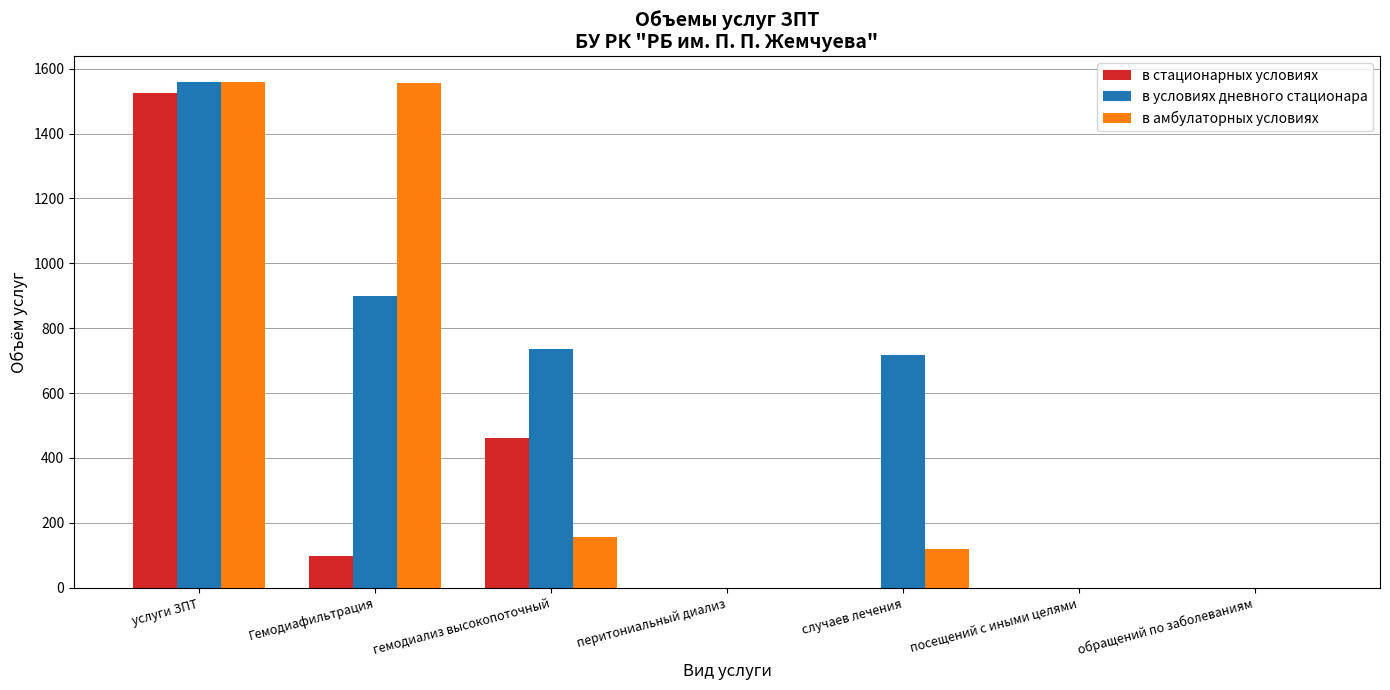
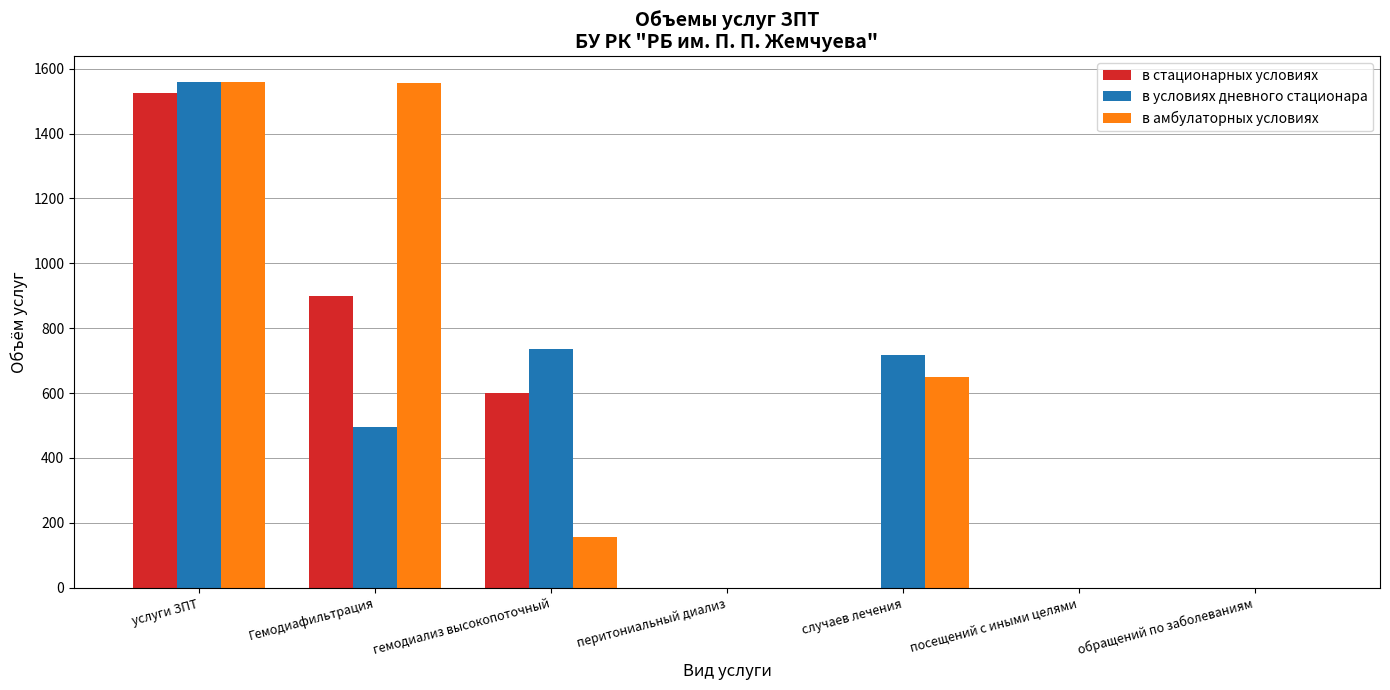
в стационарных условиях, Гемодиафильтрация: 100 -> 900
в условиях дневного стационара, Гемодиафильтрация: 900 -> 500
в стационарных условиях, гемодиализ высокопоточный: 460 -> 600
в амбулаторных условиях, случаев лечения: 120 -> 650
